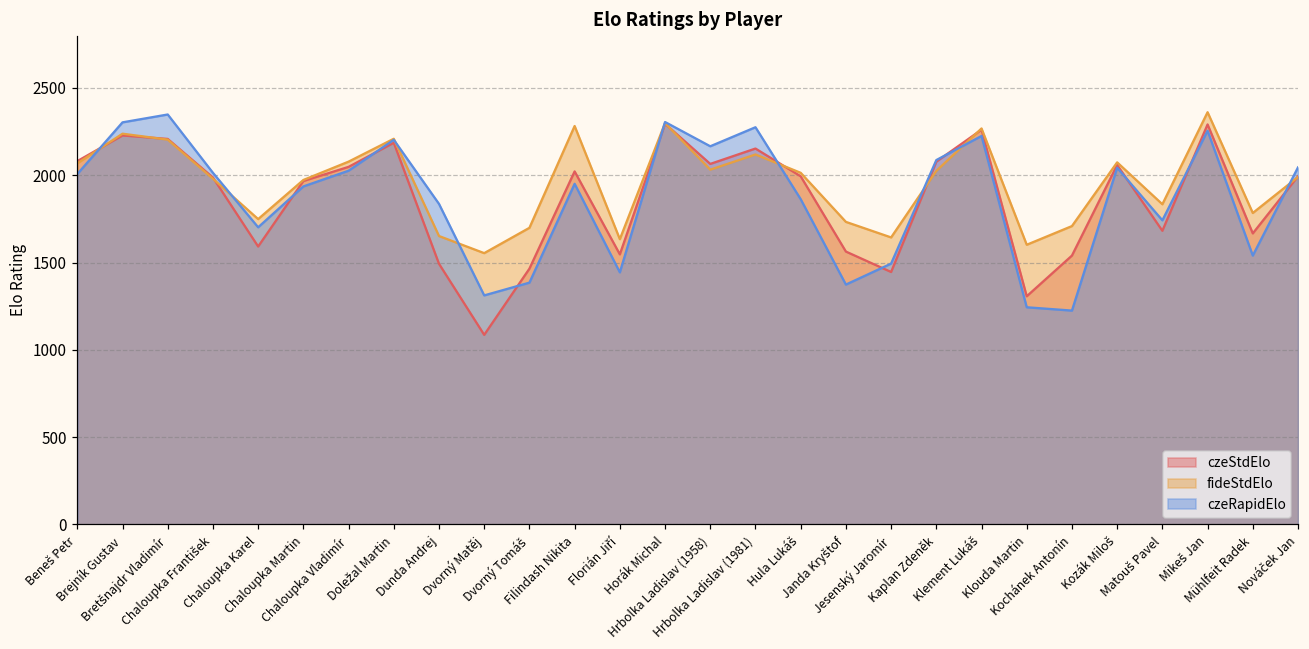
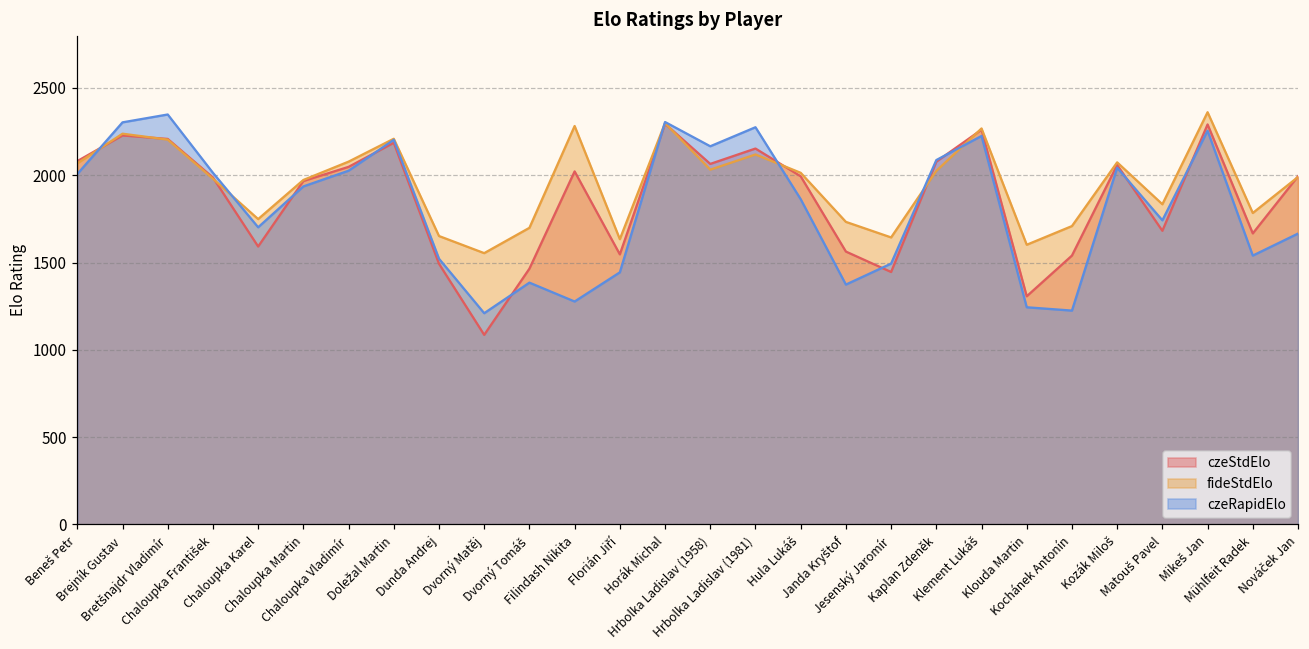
czeRapidElo, Dunda Andrej: 1840 -> 1520
czeRapidElo, Dvorný Matěj: 1310 -> 1210
czeRapidElo, Filindash Nikita: 1950 -> 1280
czeRapidElo, Nováček Jan: 2050 -> 1670
